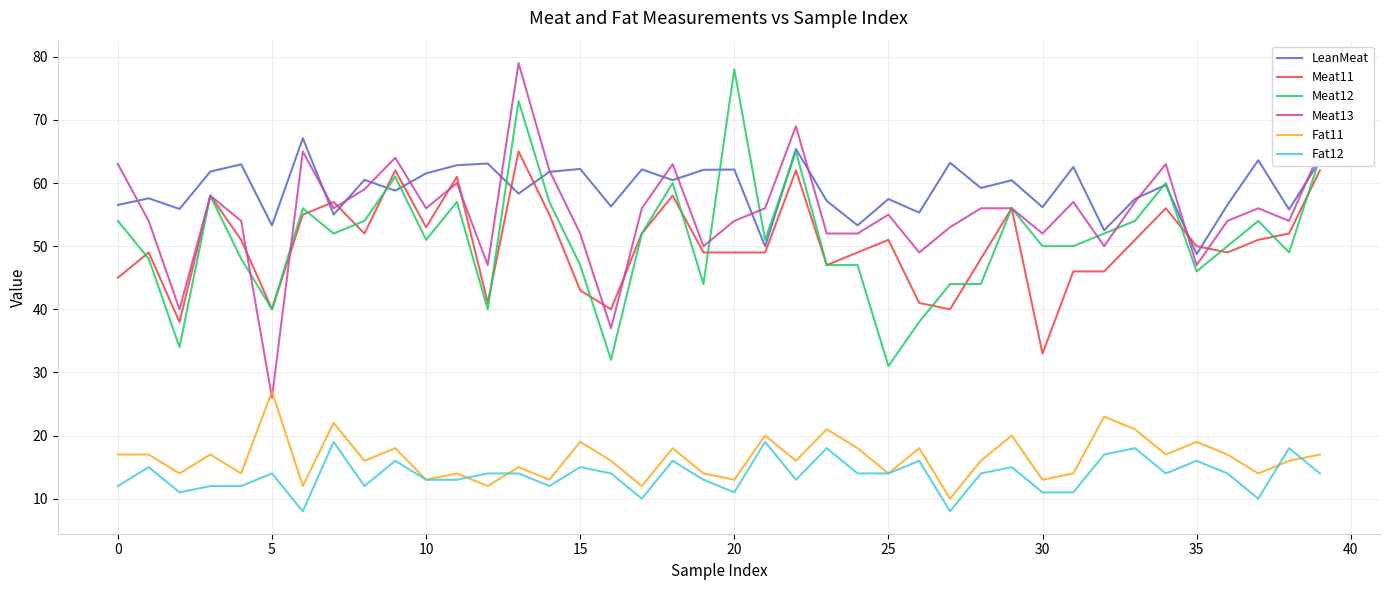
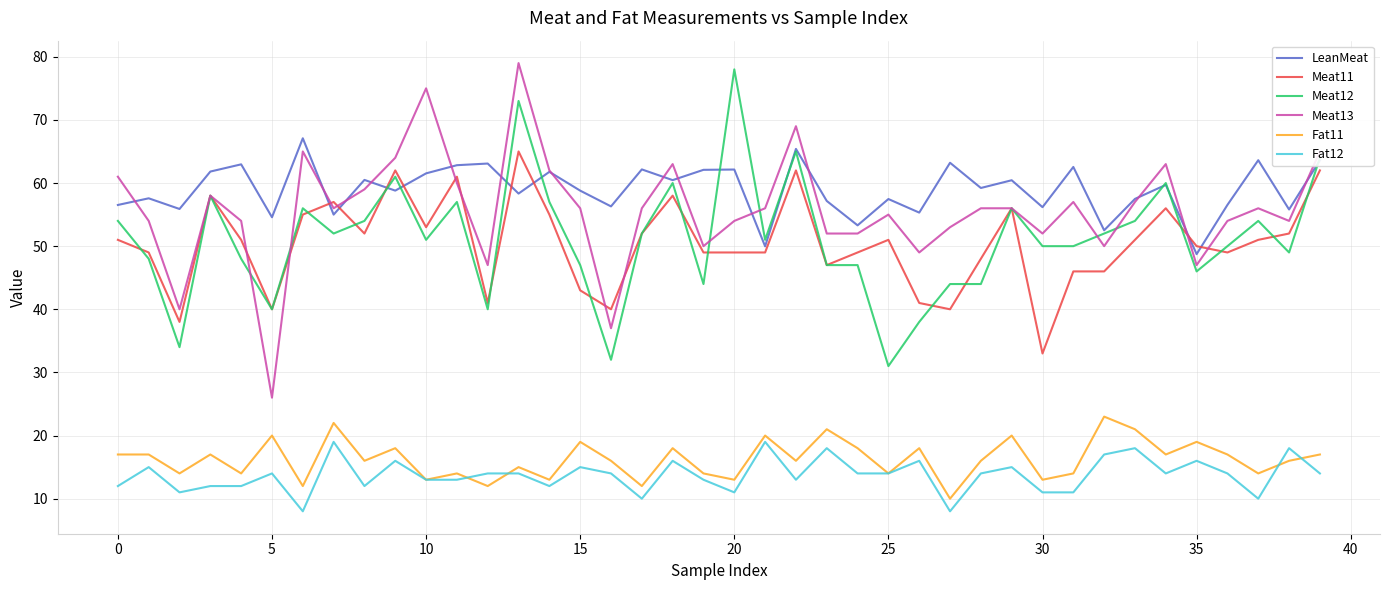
Meat11, 0: 45 -> 51
Meat13, 0: 63 -> 61
LeanMeat, 5: 53 -> 55
Fat11, 5: 27 -> 20
Meat13, 10: 56 -> 75
LeanMeat, 15: 62 -> 59
Meat13, 15: 52 -> 56
